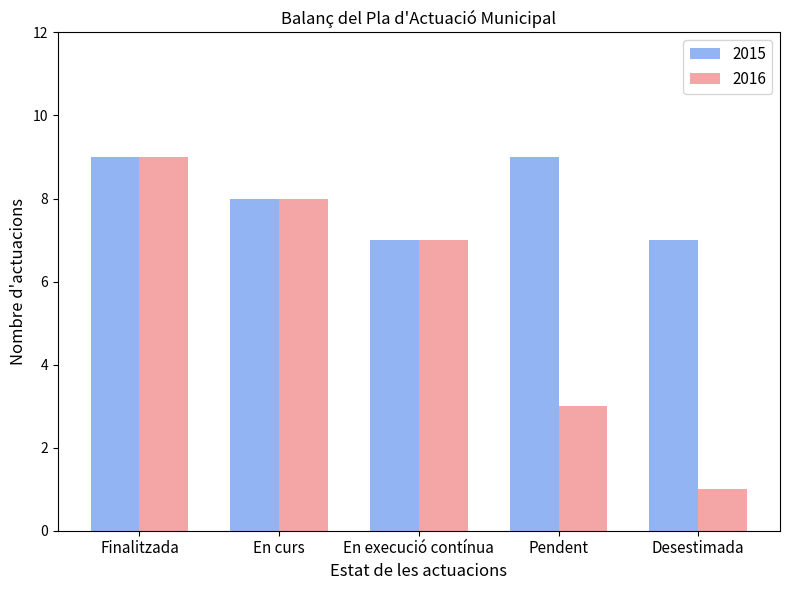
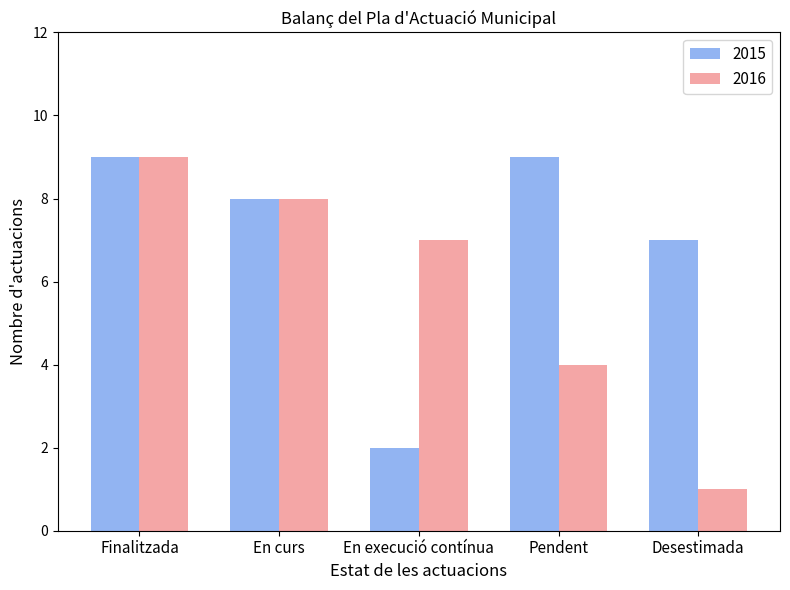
2015, En execució contínua: 7 -> 2
2016, Pendent: 3 -> 4
